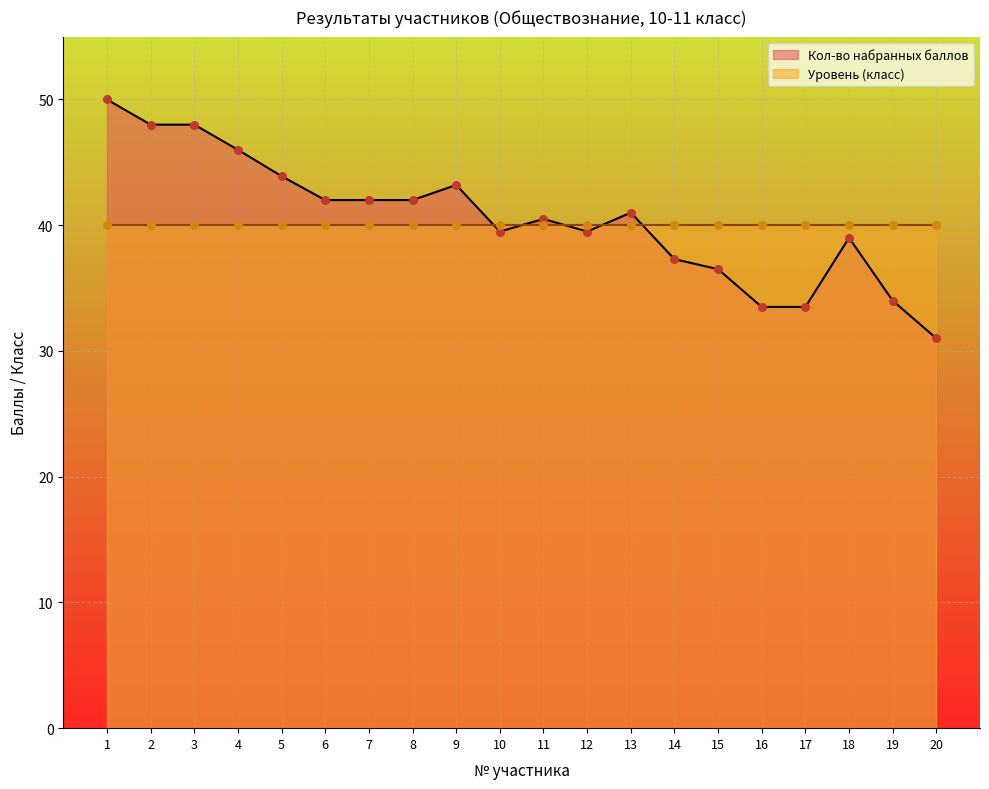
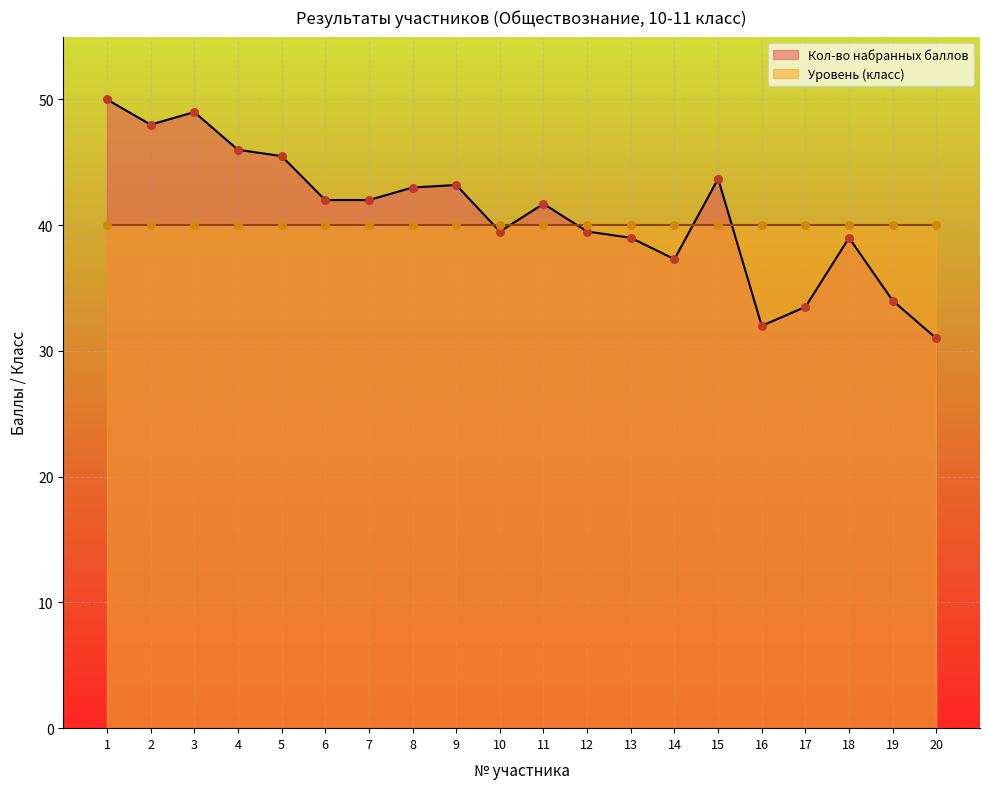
Кол-во набранных баллов, 3: 48 -> 49
Кол-во набранных баллов, 5: 43.9 -> 45.5
Кол-во набранных баллов, 8: 42 -> 43
Кол-во набранных баллов, 11: 40.5 -> 41.7
Кол-во набранных баллов, 13: 41 -> 39
Кол-во набранных баллов, 15: 36.5 -> 43.7
Кол-во набранных баллов, 16: 33.5 -> 32.0
